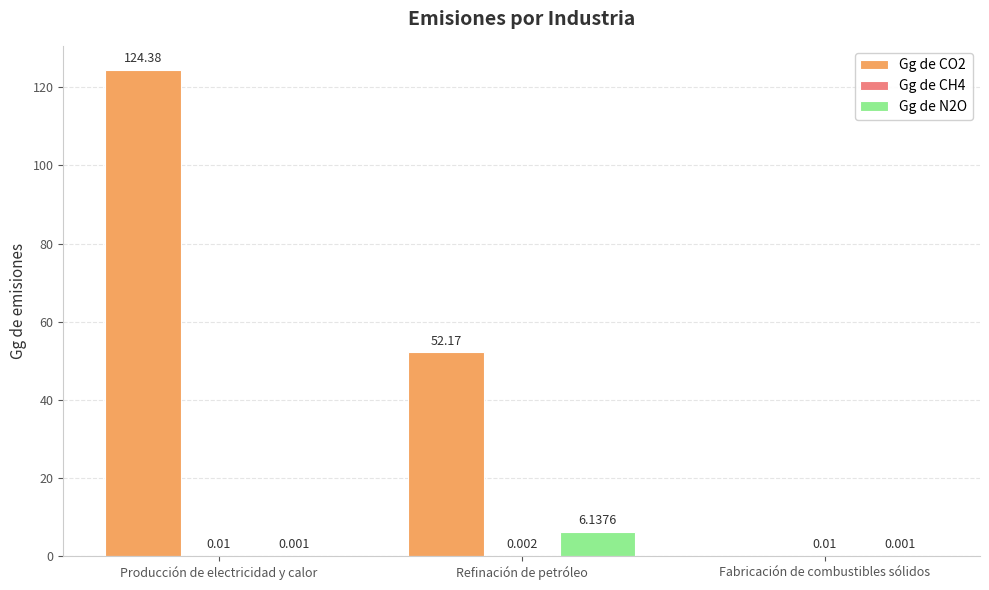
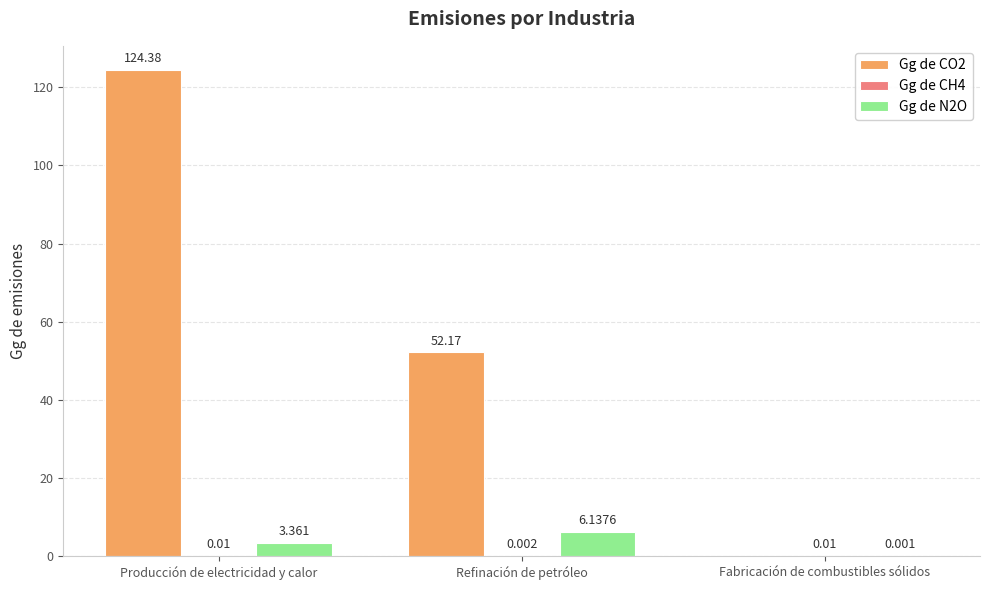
Gg de N2O, Producción de electricidad y calor: 0.001 -> 3.361
